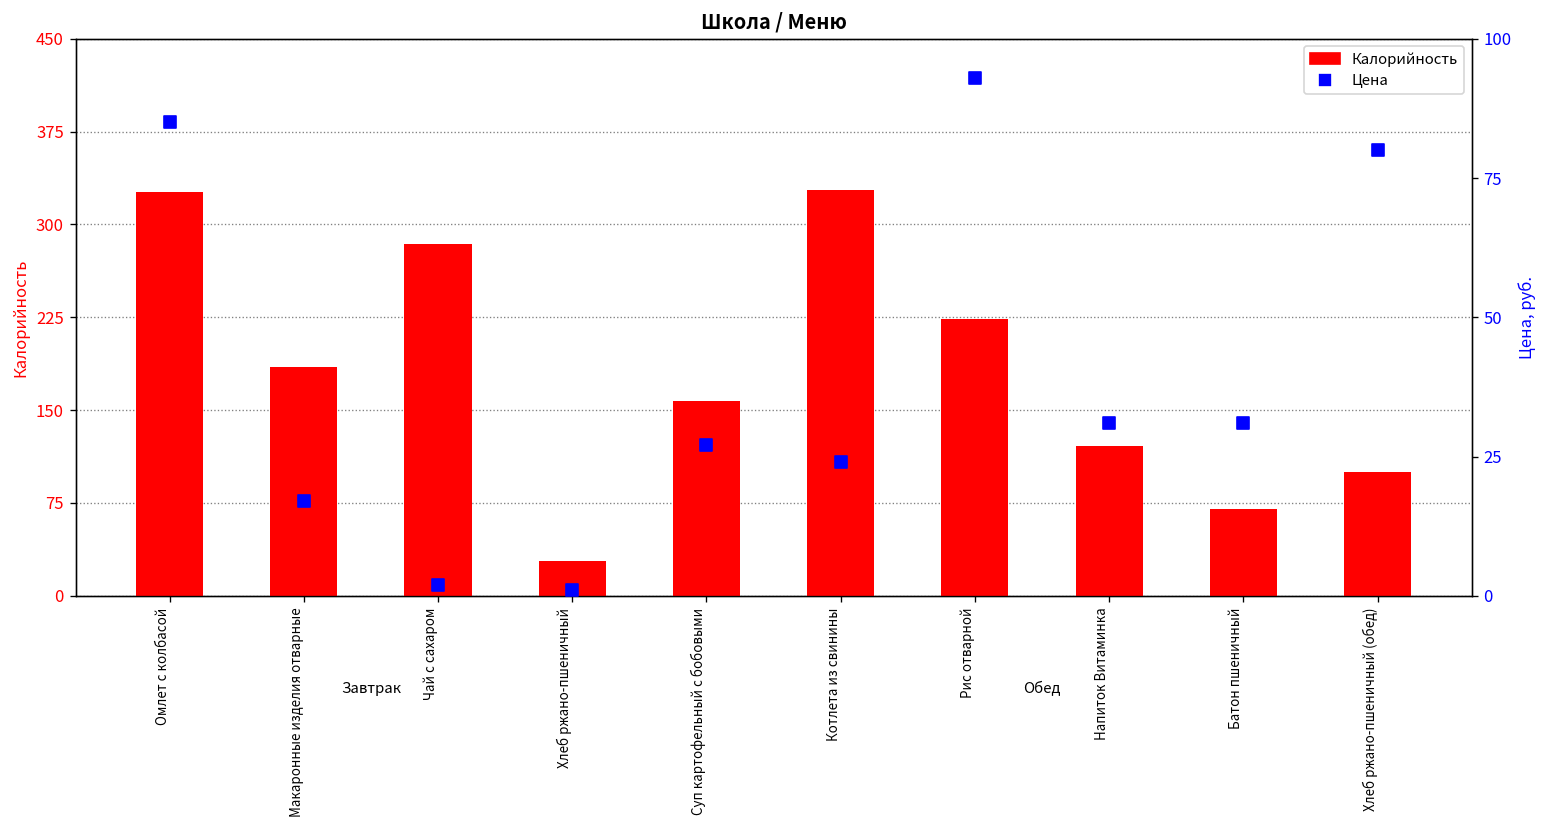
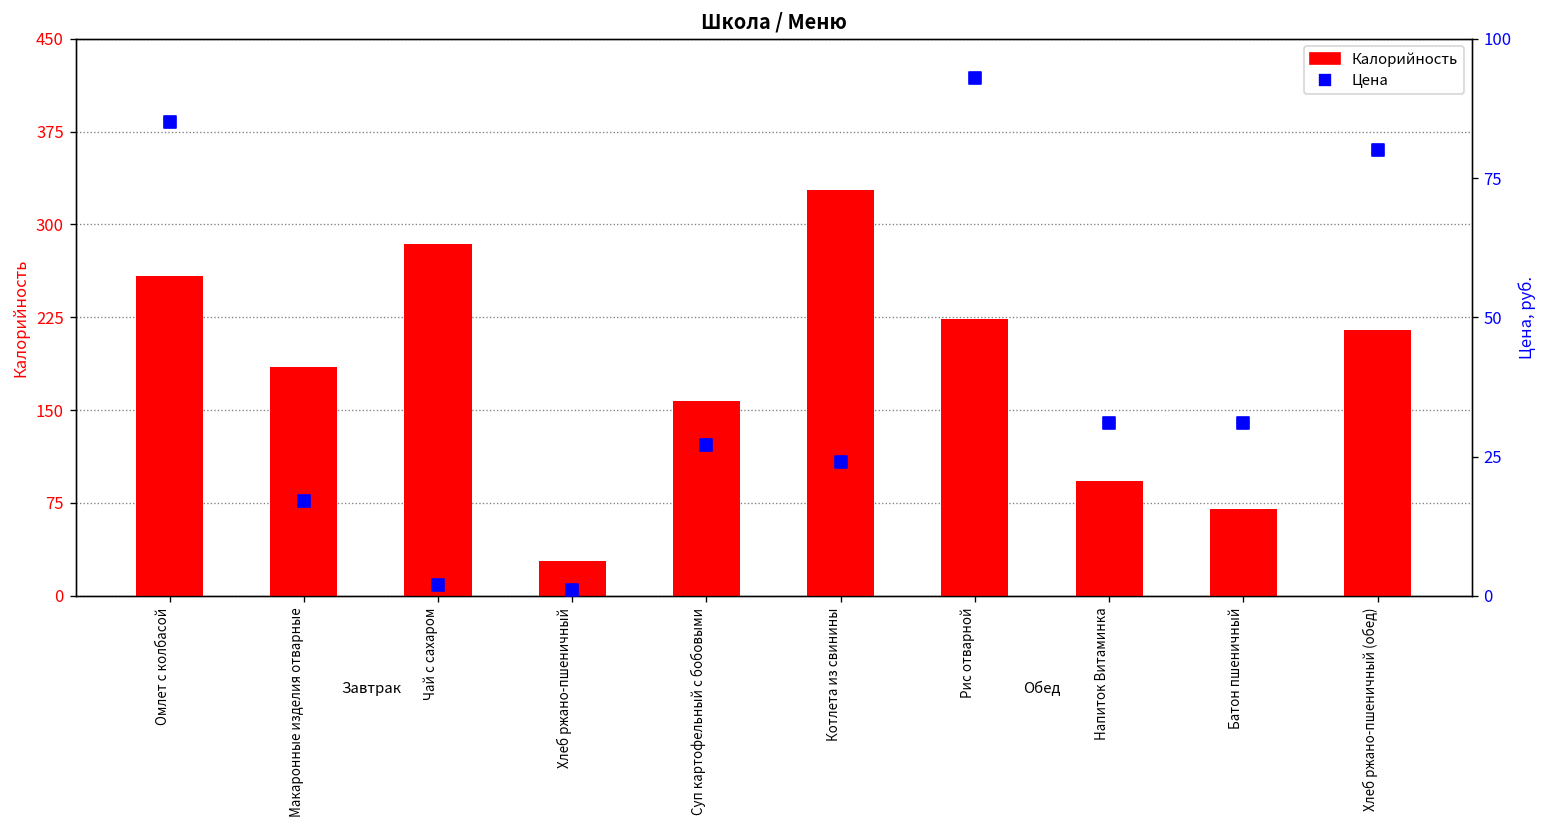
Калорийность, Омлет с колбасой: 326 -> 258
Калорийность, Напиток Витаминка: 121 -> 93
Калорийность, Хлеб ржано-пшеничный (обед): 100 -> 215
